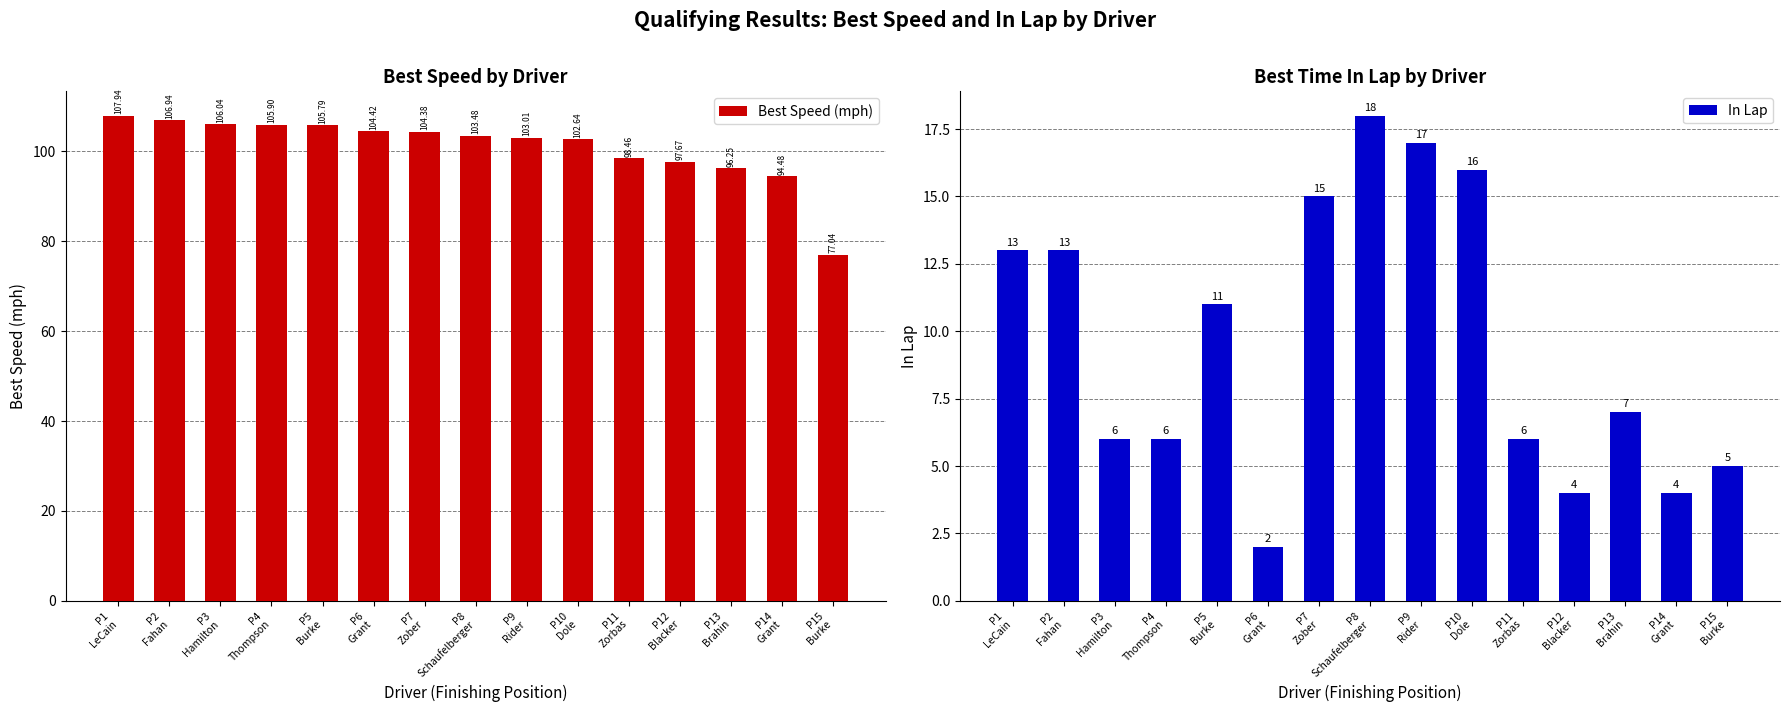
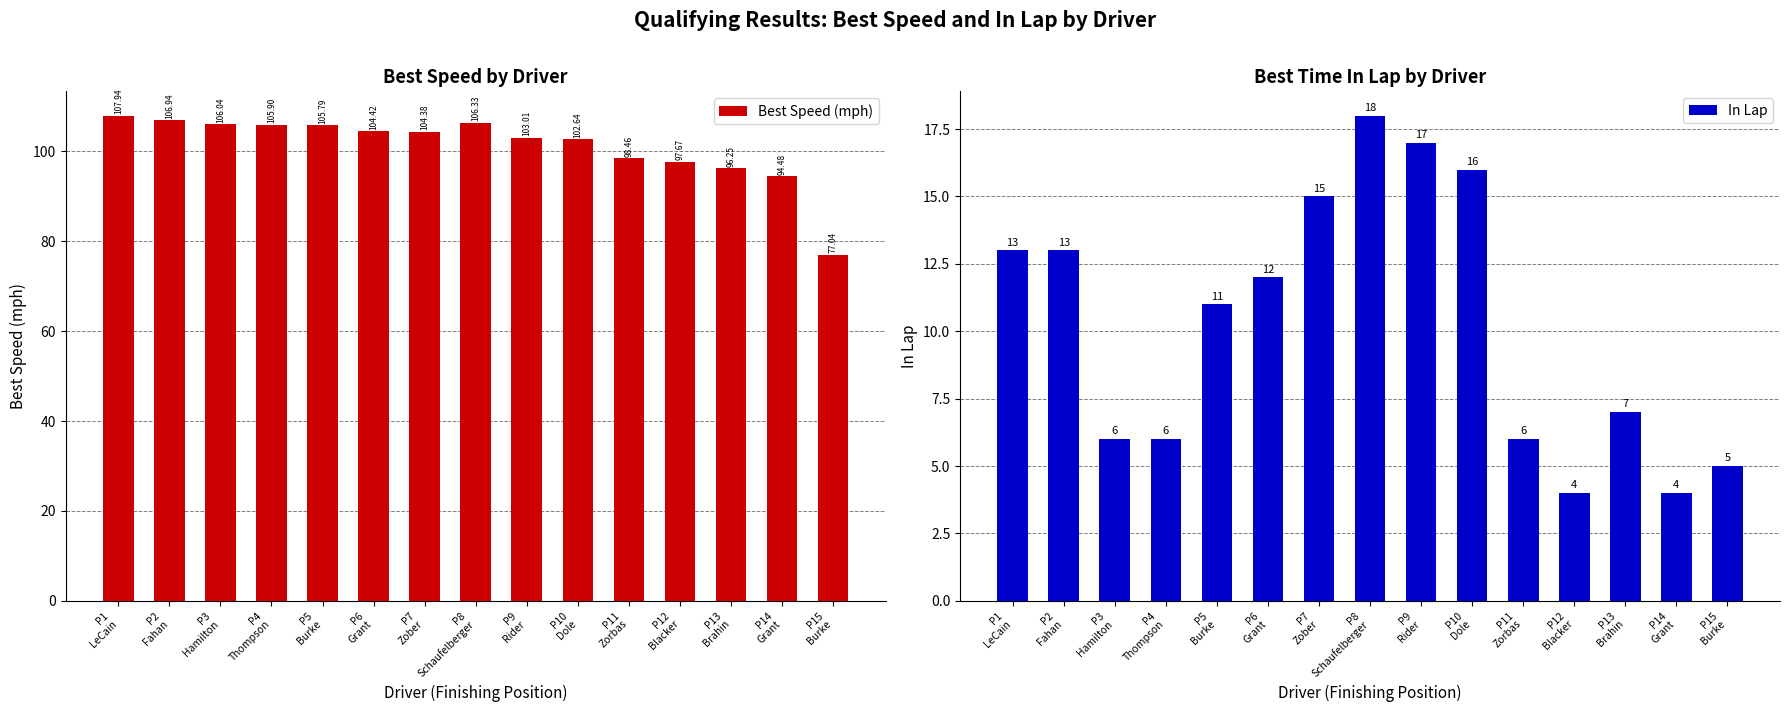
Best Speed by Driver, P8 Schaufelberger: 103.48 -> 106.33
Best Time In Lap by Driver, P6 Grant: 2 -> 12
